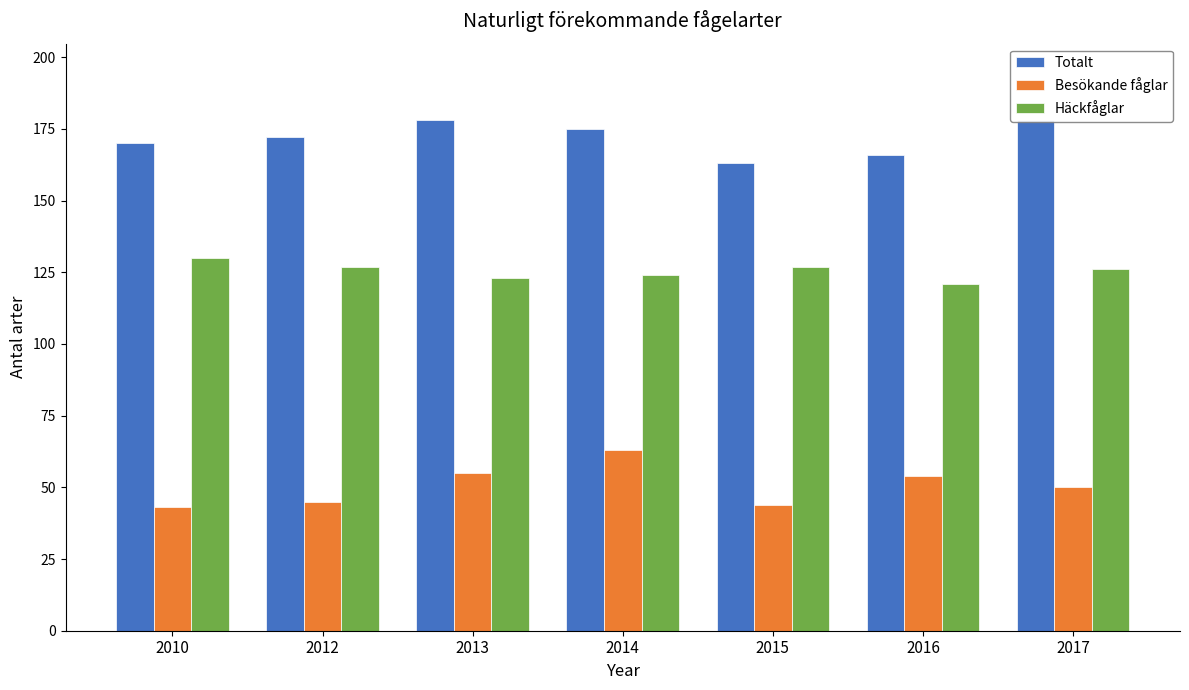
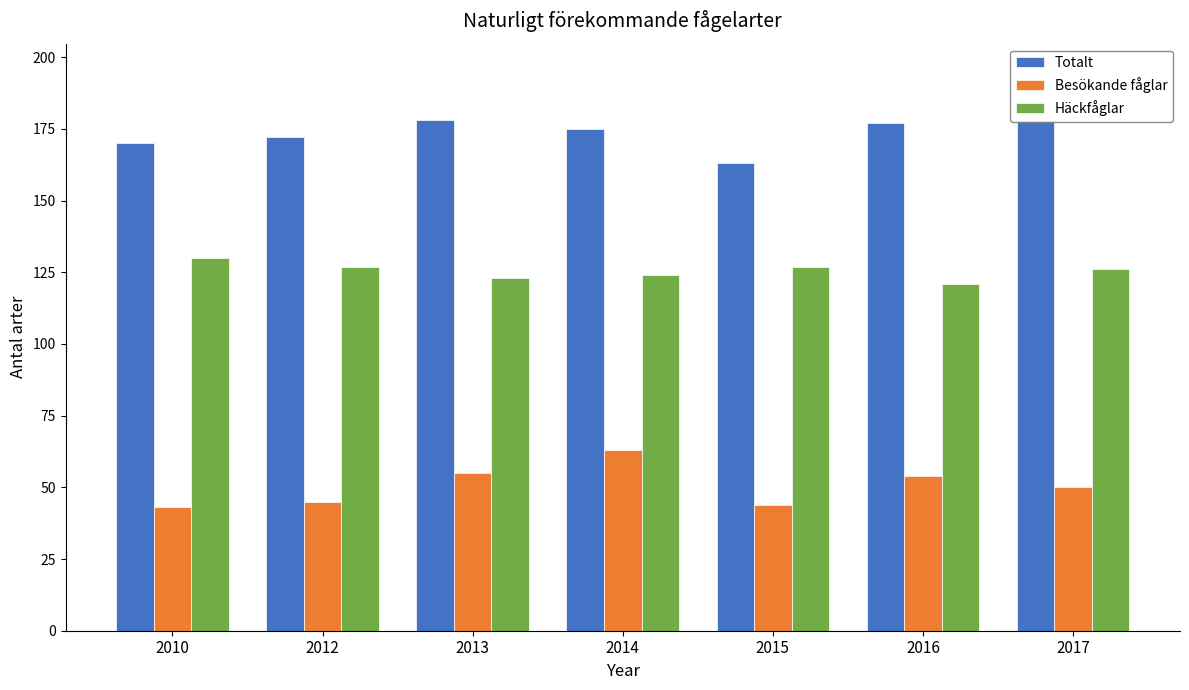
Totalt, 2016: 166 -> 177
